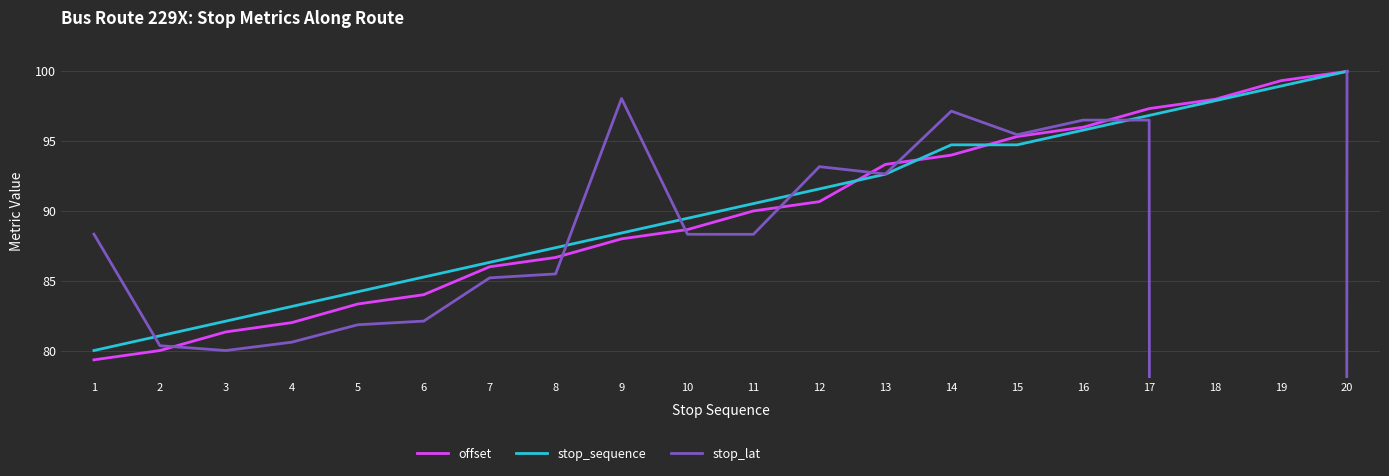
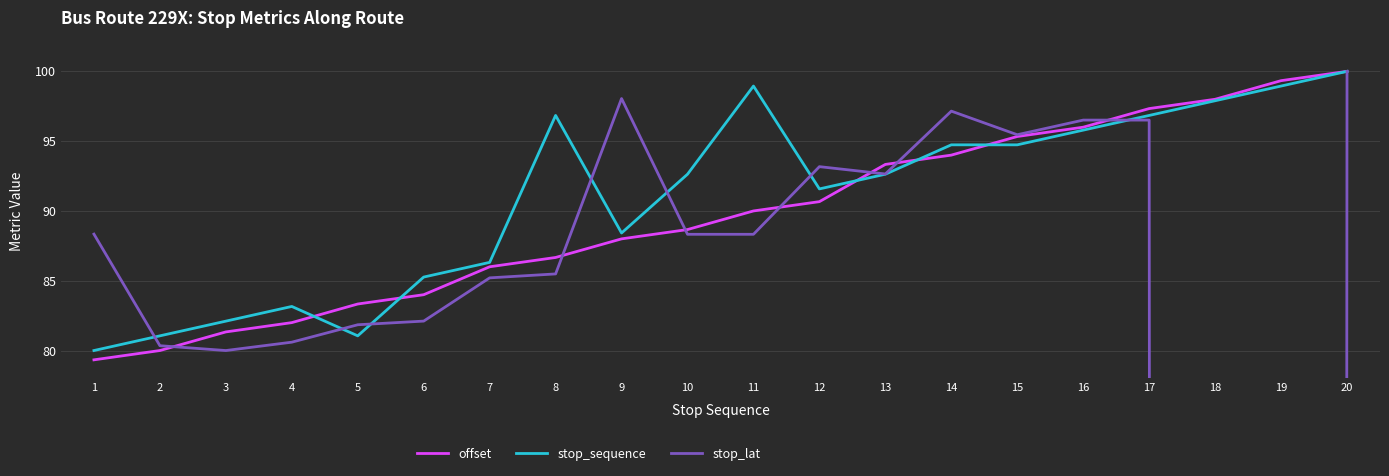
stop_sequence, 5: 84.2 -> 81.1
stop_sequence, 8: 87.4 -> 96.8
stop_sequence, 10: 89.5 -> 92.6
stop_sequence, 11: 90.5 -> 98.9
